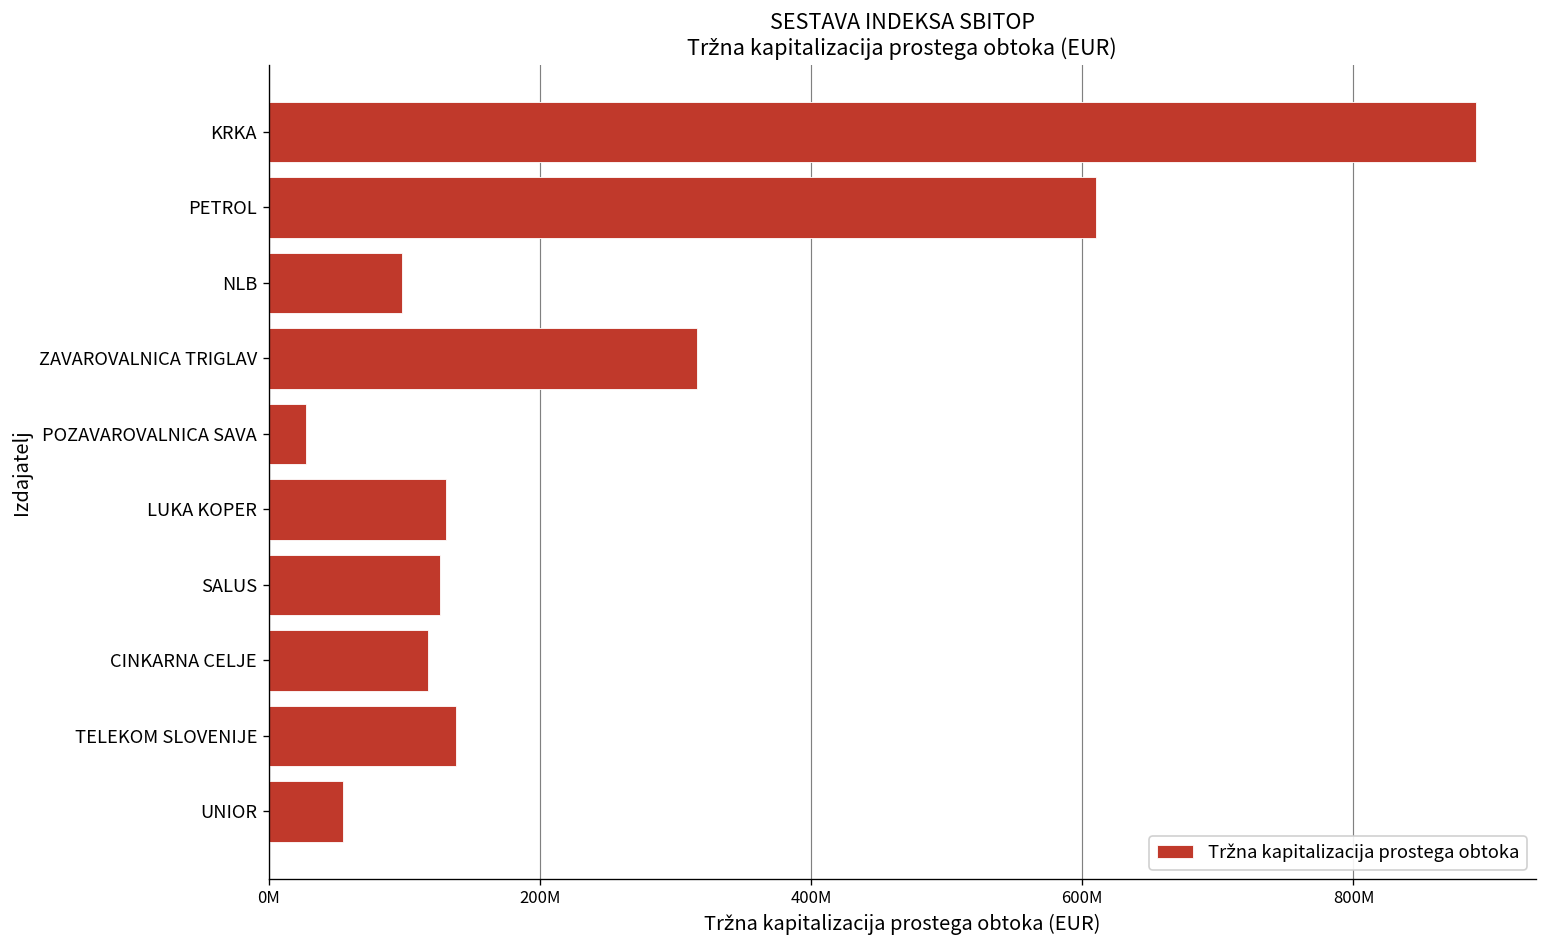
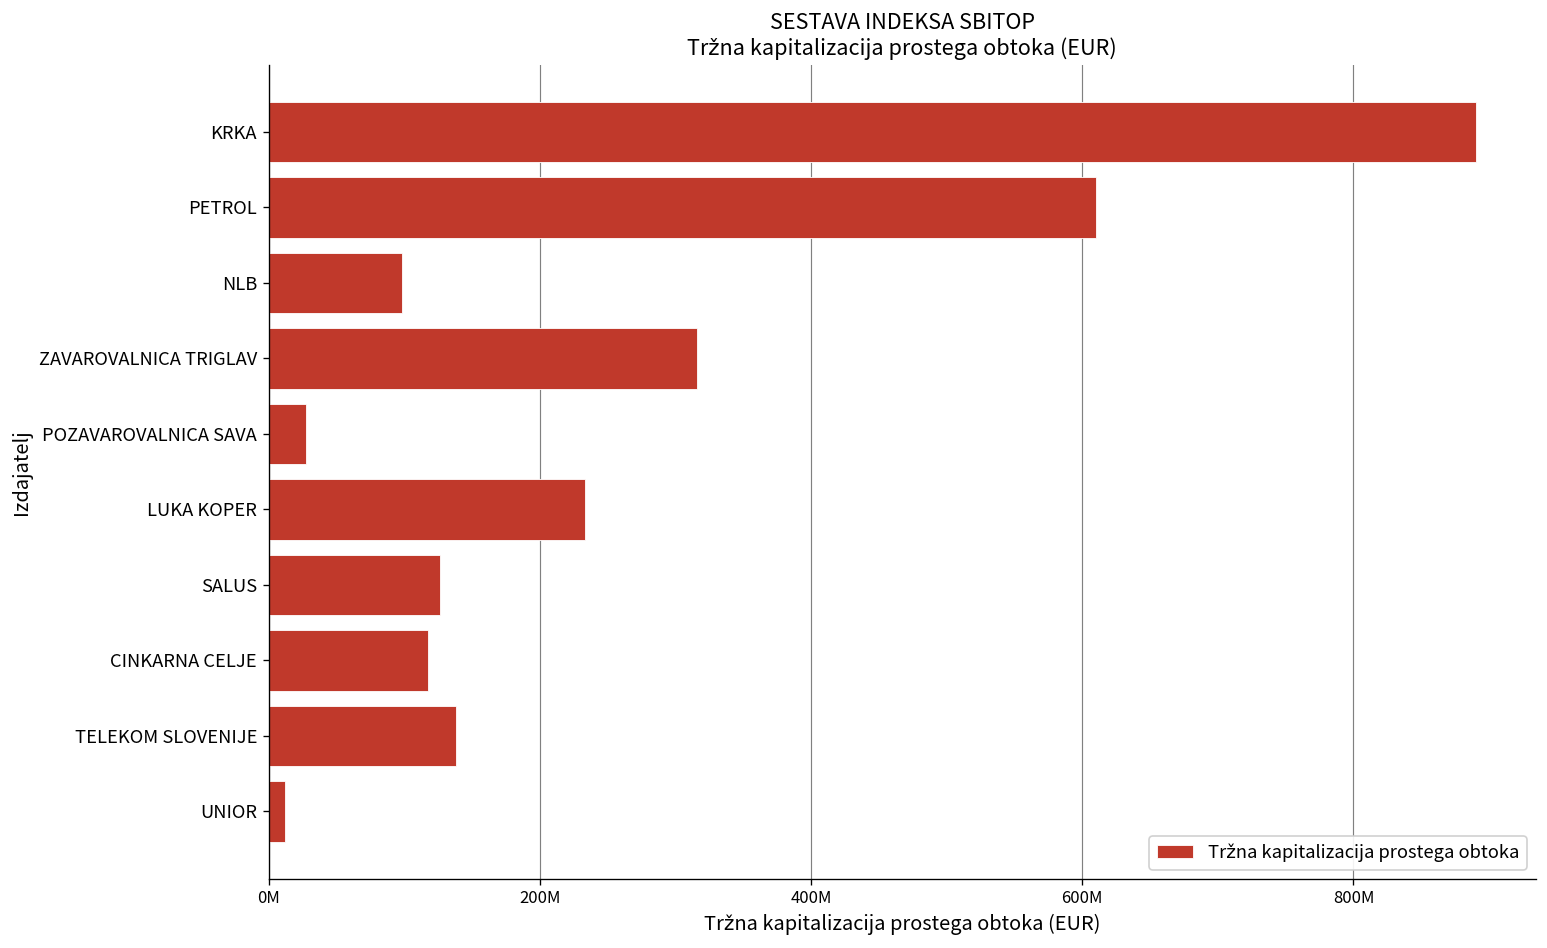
LUKA KOPER: 130000000 -> 233000000
UNIOR: 55000000 -> 12000000
